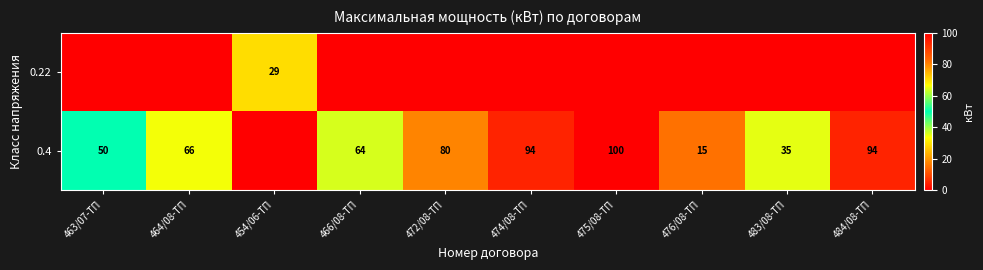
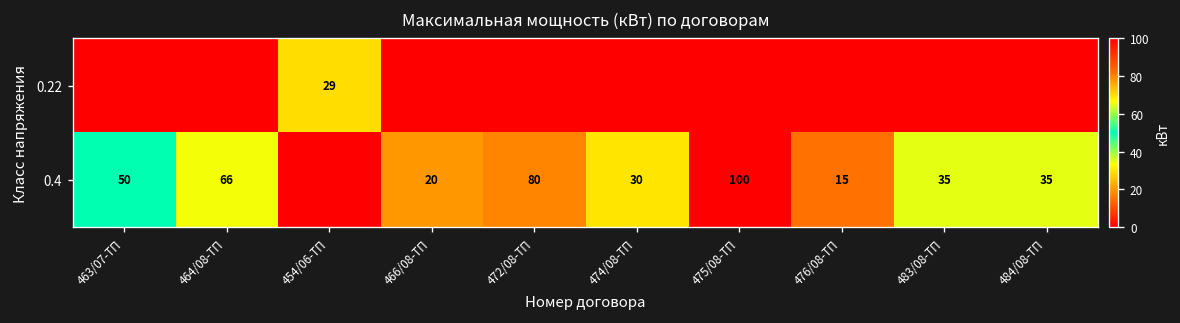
0.4, 466/08-ТП: 64 -> 20
0.4, 474/08-ТП: 94 -> 30
0.4, 484/08-ТП: 94 -> 35
